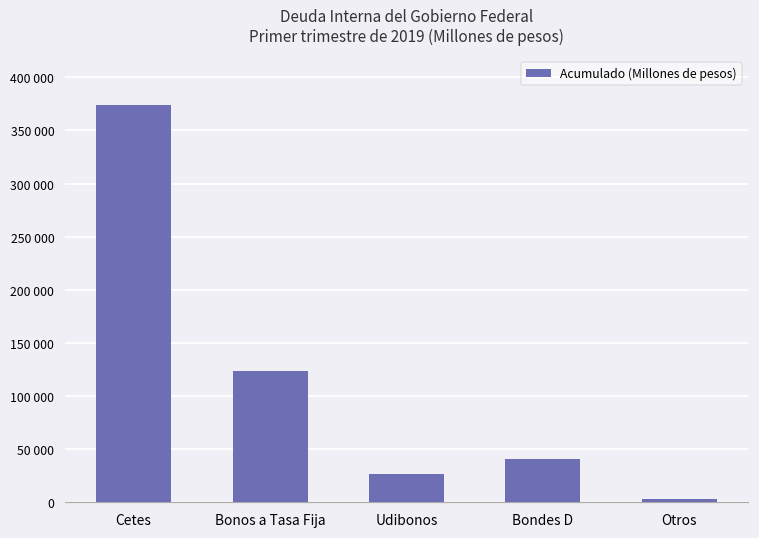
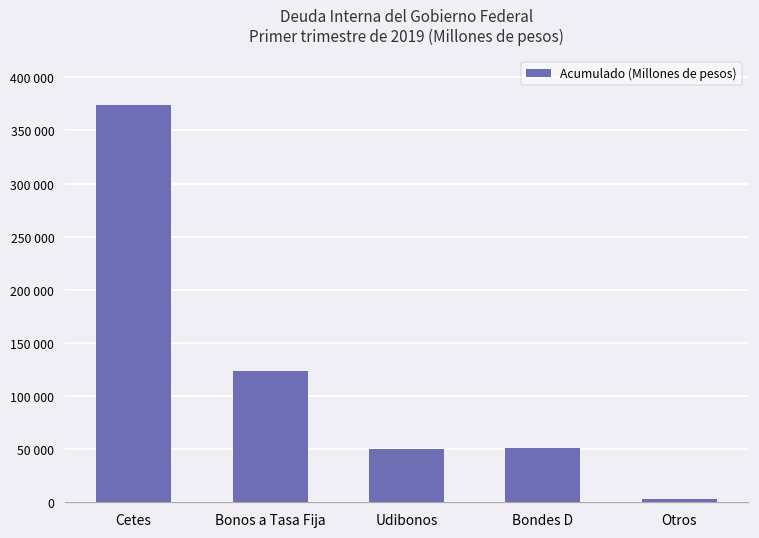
Udibonos: 30000 -> 50000
Bondes D: 40000 -> 50000
